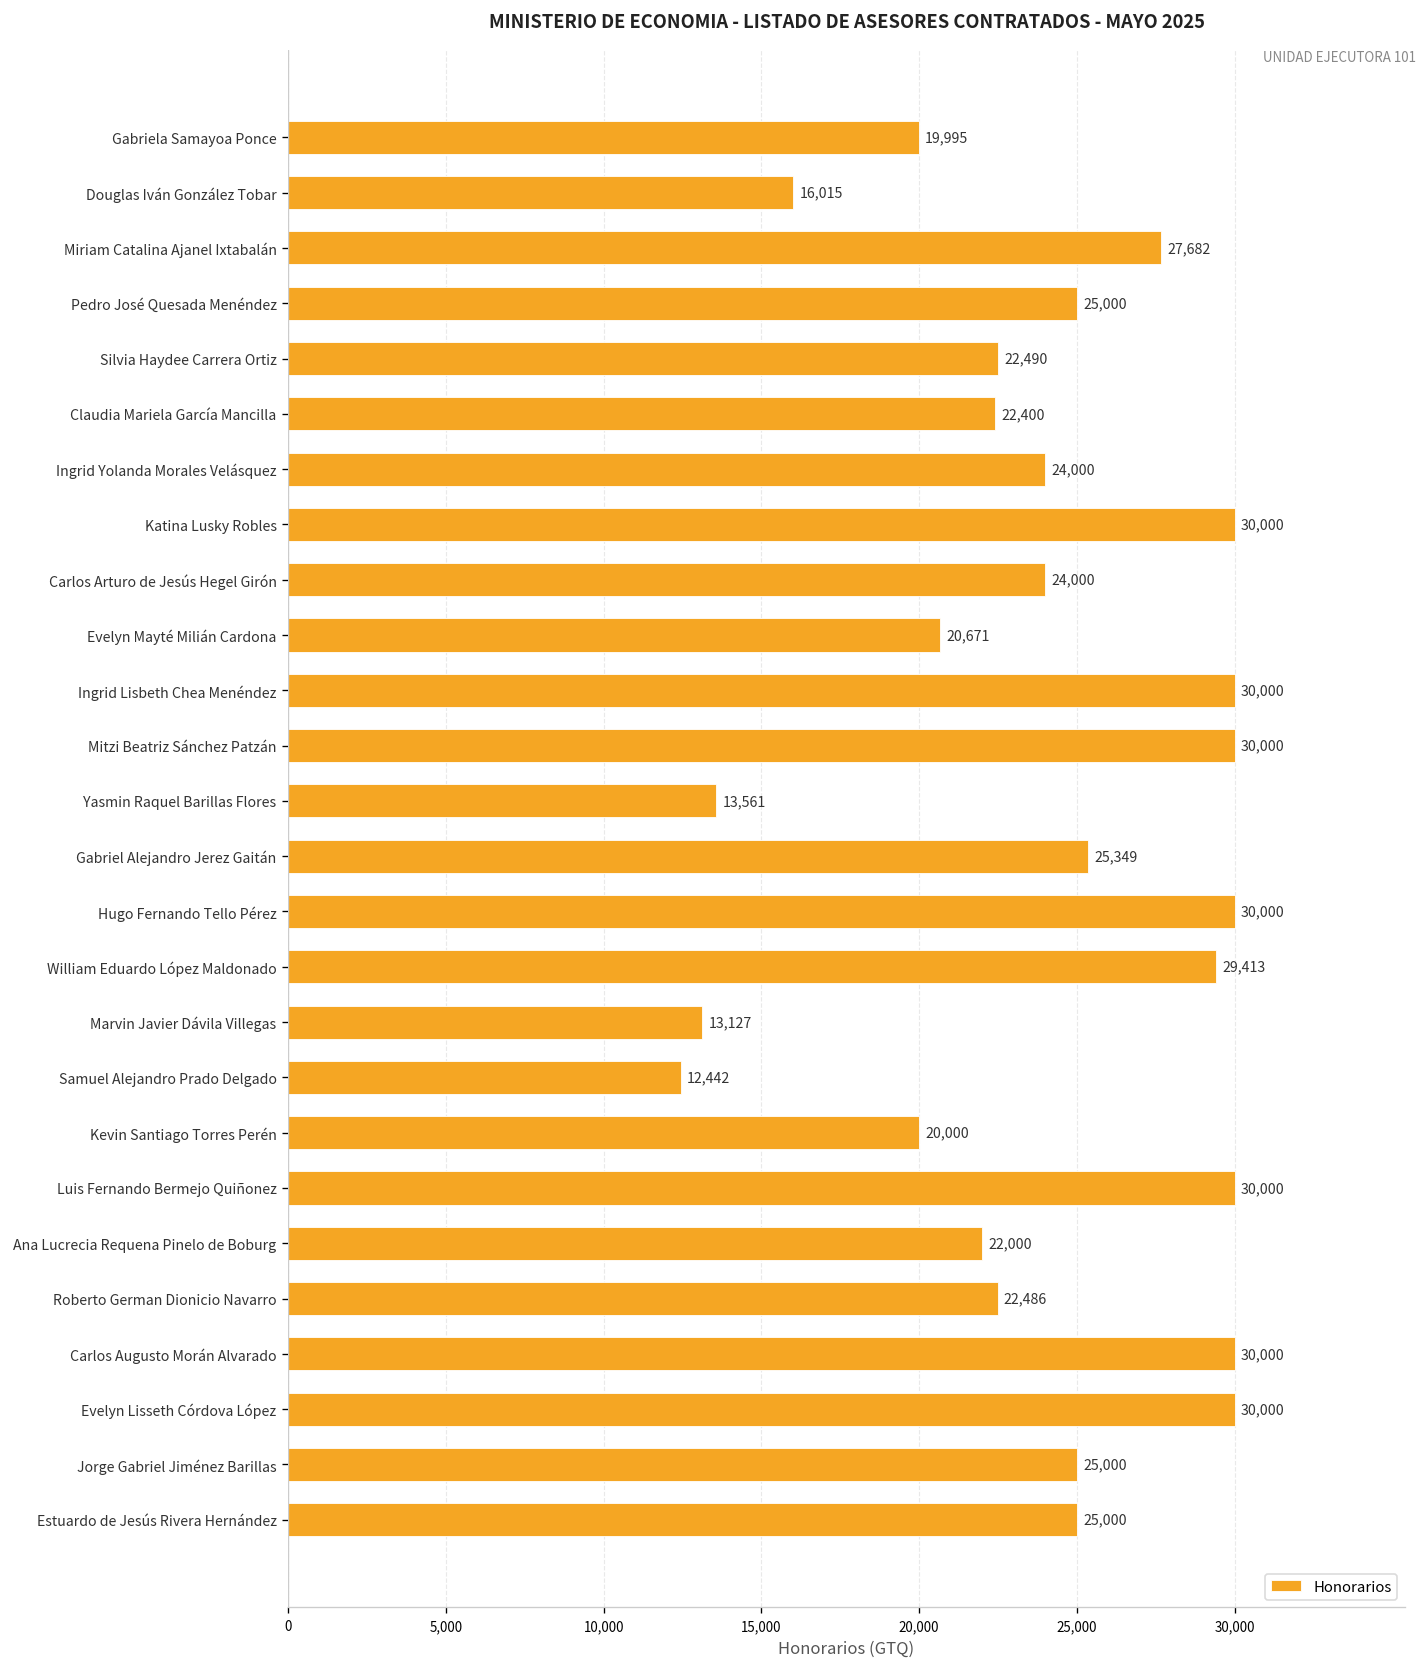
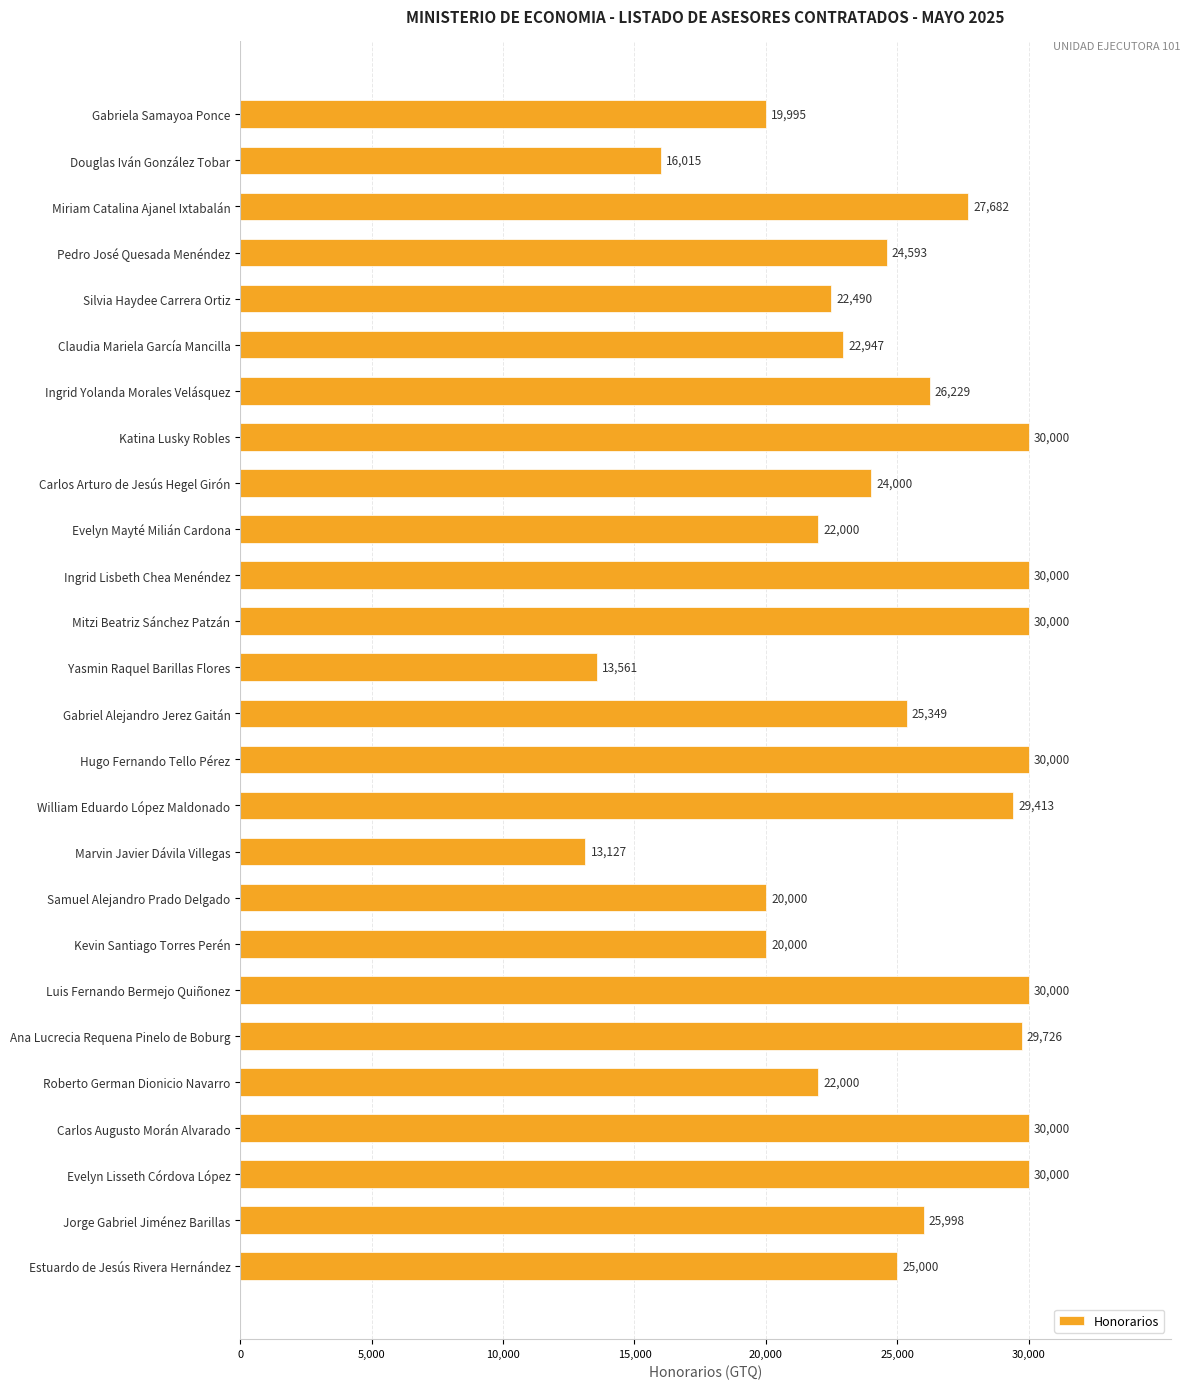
Pedro José Quesada Menéndez: 25,000 -> 24,593
Claudia Mariela García Mancilla: 22,400 -> 22,947
Ingrid Yolanda Morales Velásquez: 24,000 -> 26,229
Evelyn Mayté Milián Cardona: 20,671 -> 22,000
Samuel Alejandro Prado Delgado: 12,442 -> 20,000
Ana Lucrecia Requena Pinelo de Boburg: 22,000 -> 29,726
Roberto German Dionicio Navarro: 22,486 -> 22,000
Jorge Gabriel Jiménez Barillas: 25,000 -> 25,998
